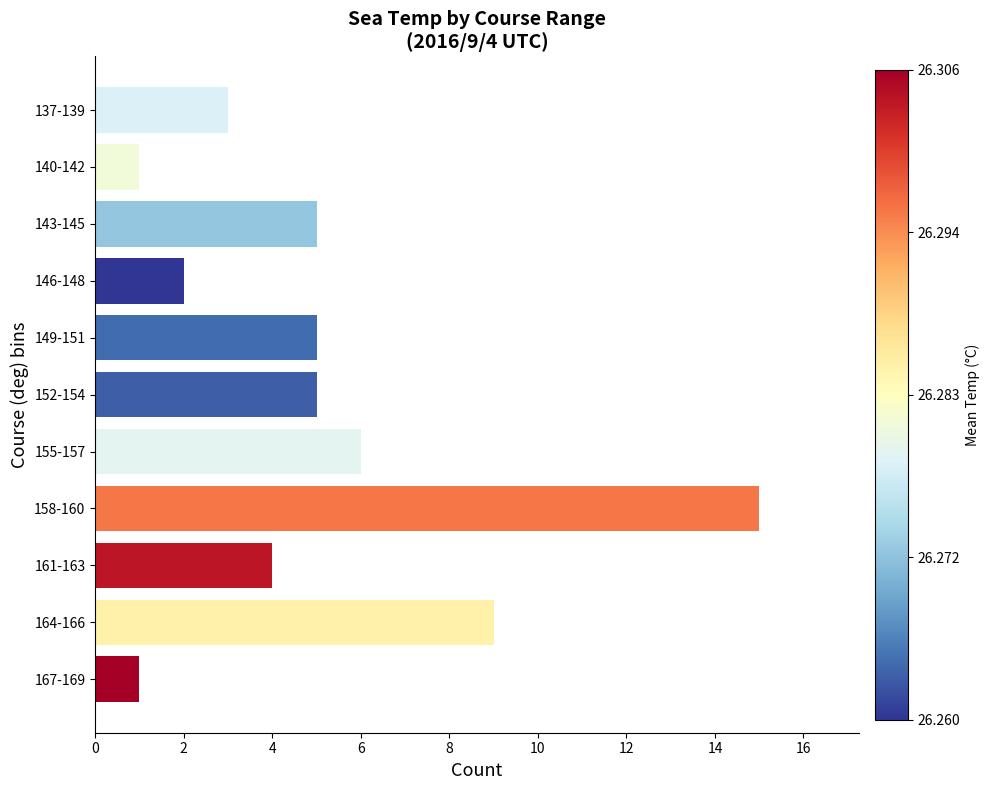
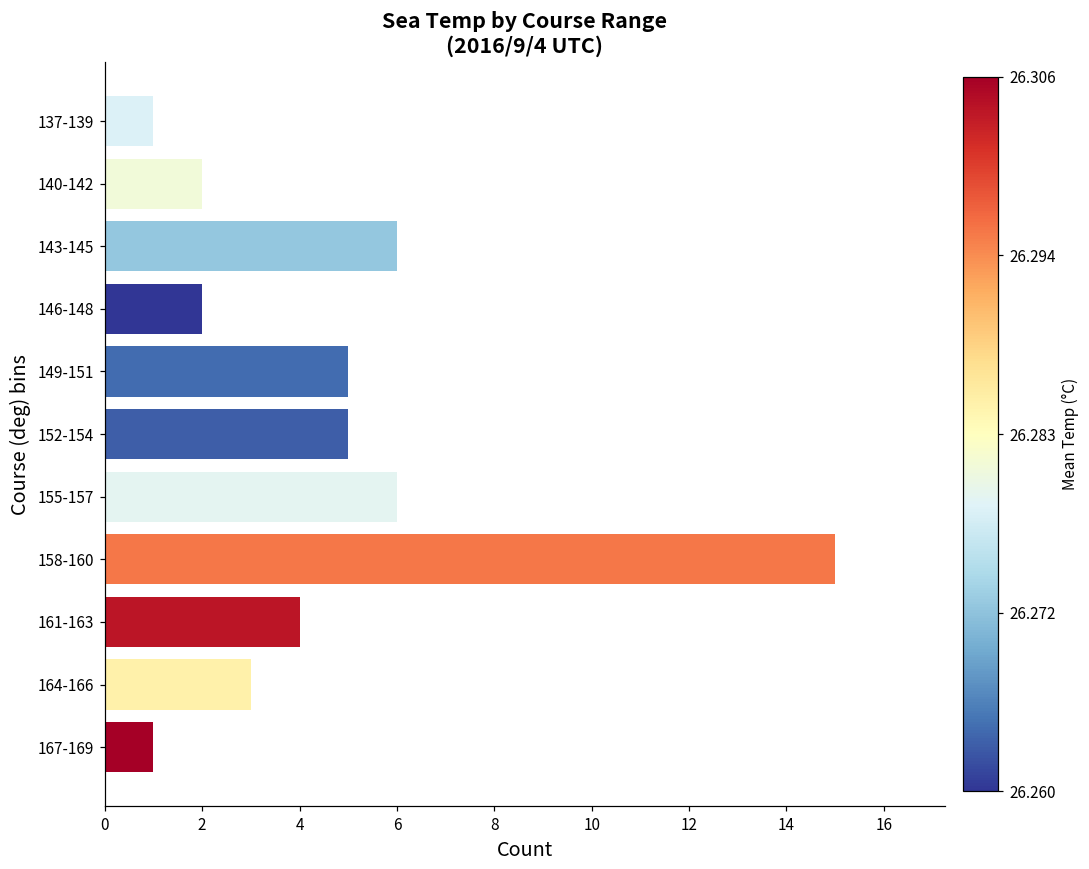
137-139: 3 -> 1
140-142: 1 -> 2
143-145: 5 -> 6
164-166: 9 -> 3
